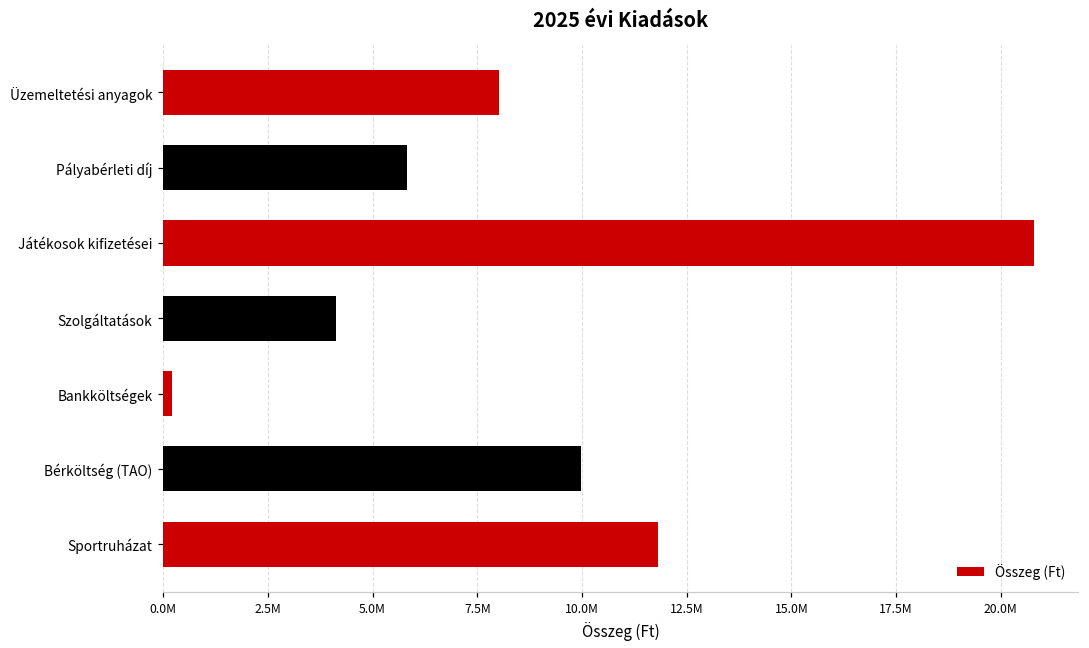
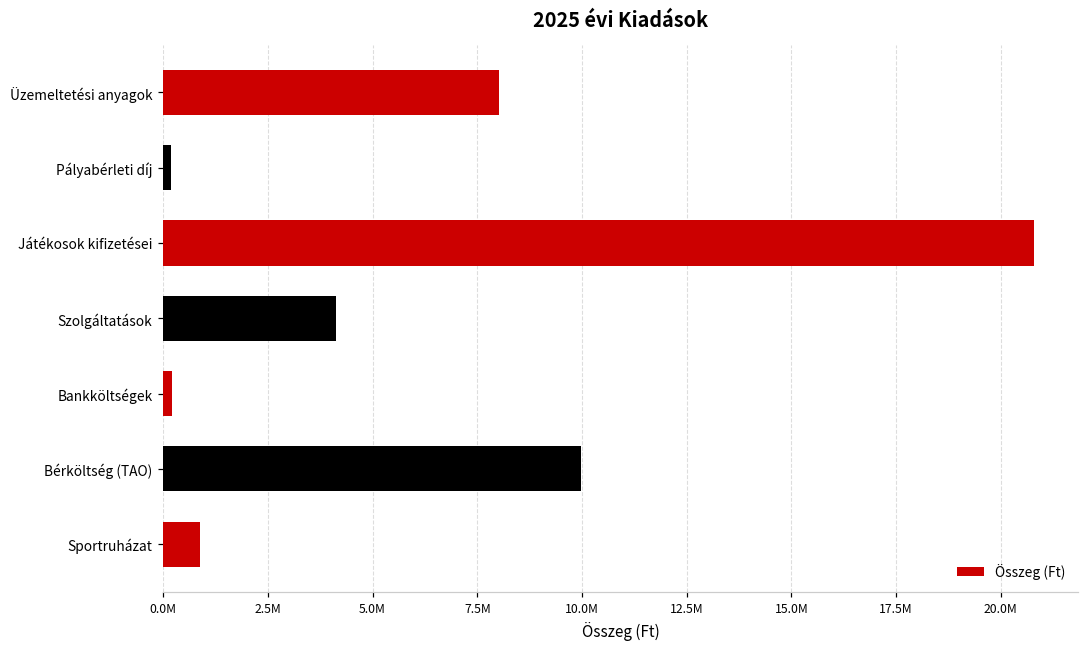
Pályabérleti díj: 5800000 -> 200000
Sportruházat: 11800000 -> 900000
